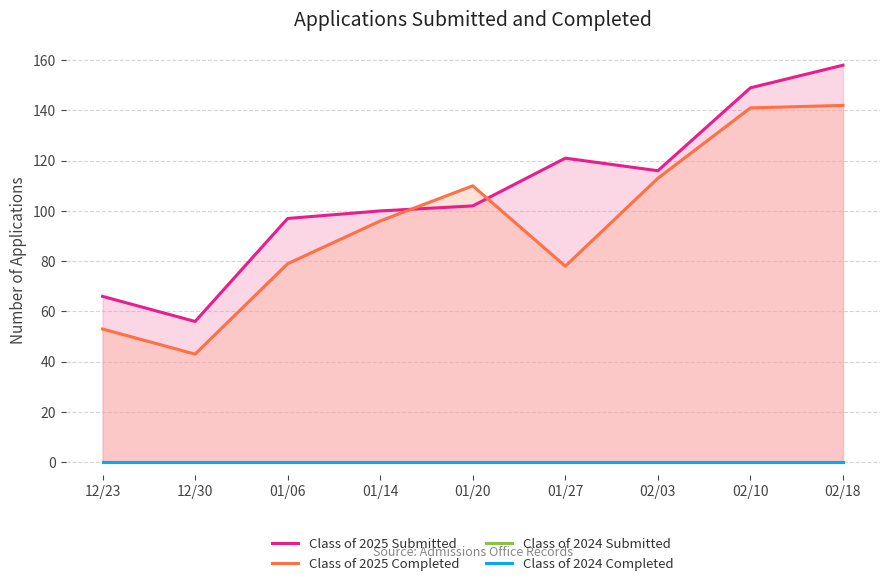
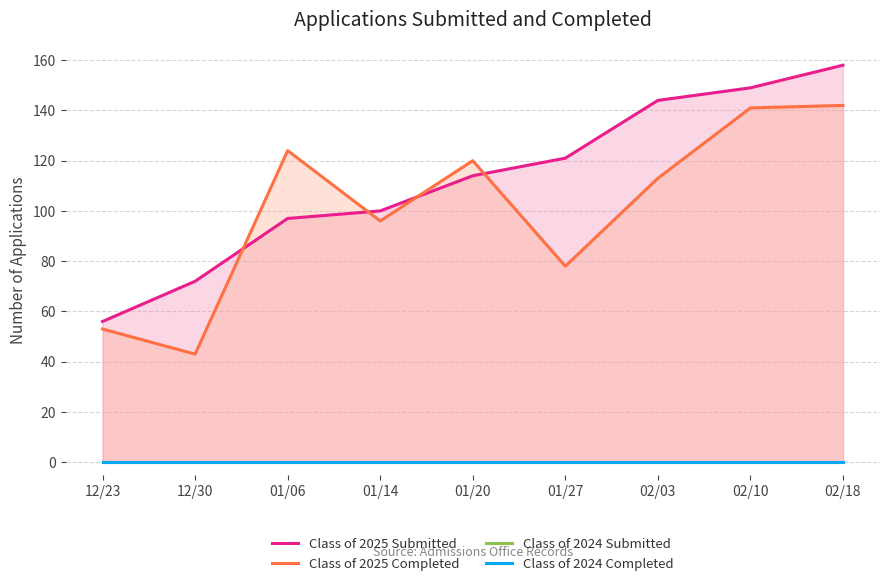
Class of 2025 Submitted, 12/23: 66 -> 56
Class of 2025 Submitted, 12/30: 56 -> 72
Class of 2025 Completed, 01/06: 79 -> 124
Class of 2025 Submitted, 01/20: 102 -> 114
Class of 2025 Completed, 01/20: 110 -> 120
Class of 2025 Submitted, 02/03: 116 -> 144
